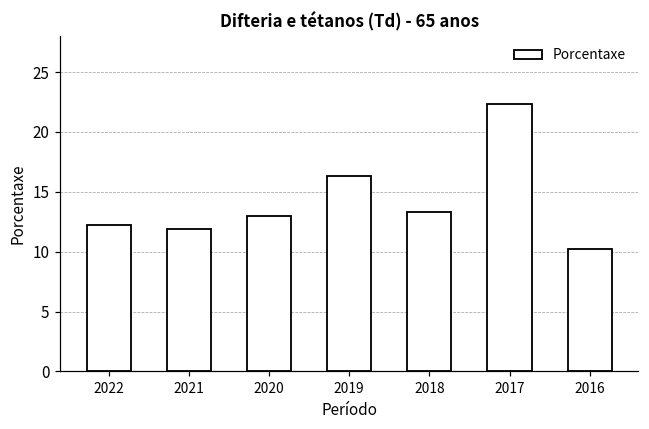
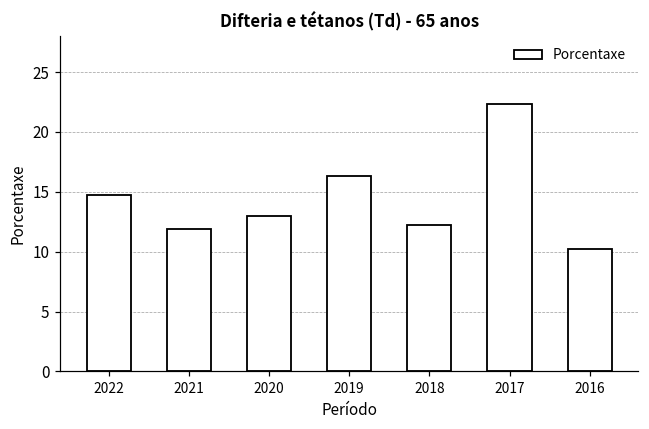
2022: 12.2 -> 14.7
2018: 13.3 -> 12.2
